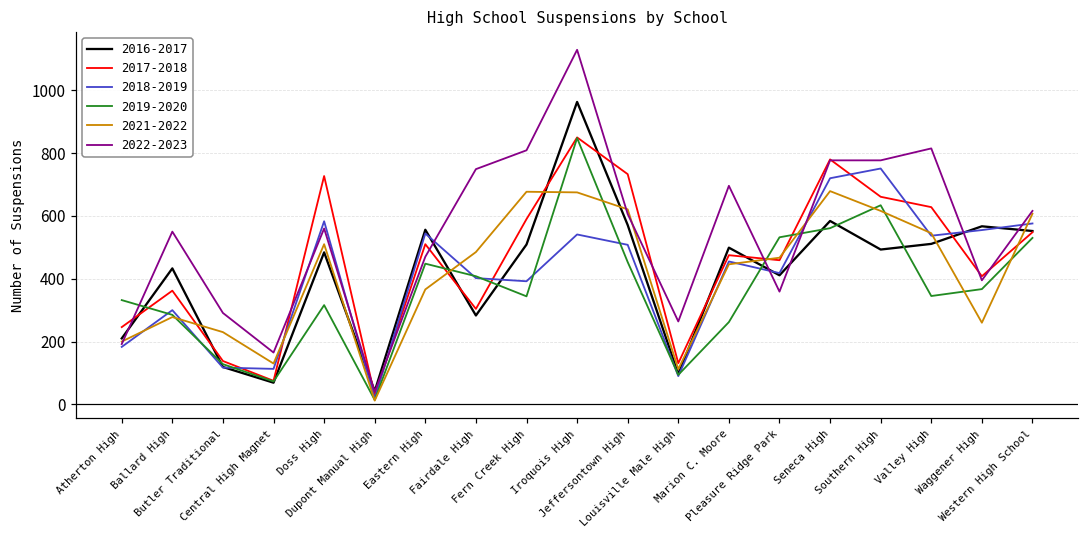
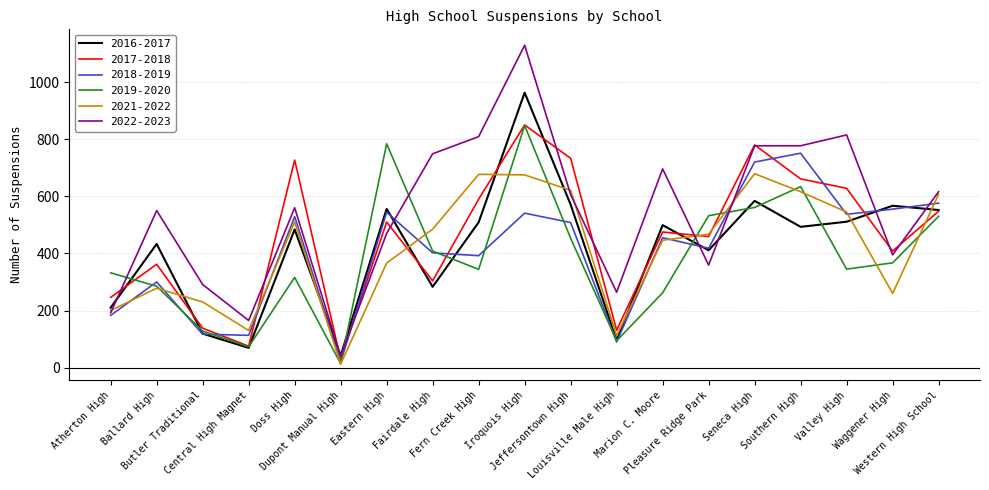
2018-2019, Doss High: 580 -> 530
2019-2020, Eastern High: 450 -> 780
